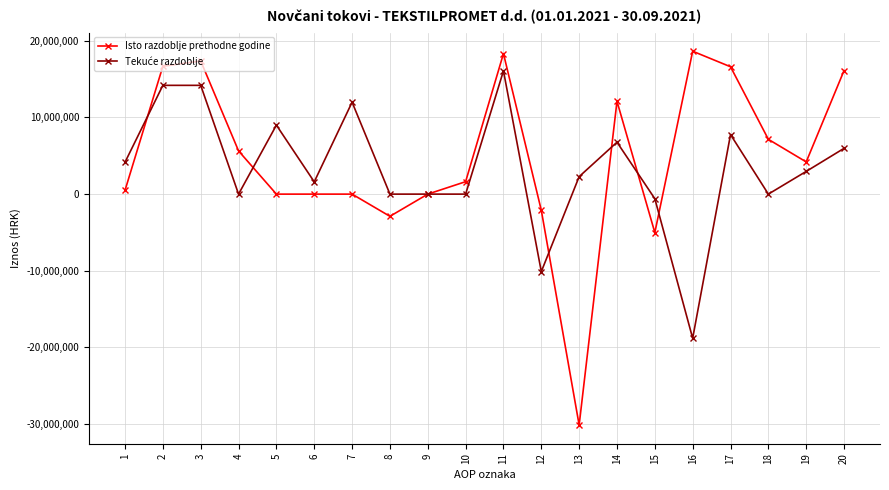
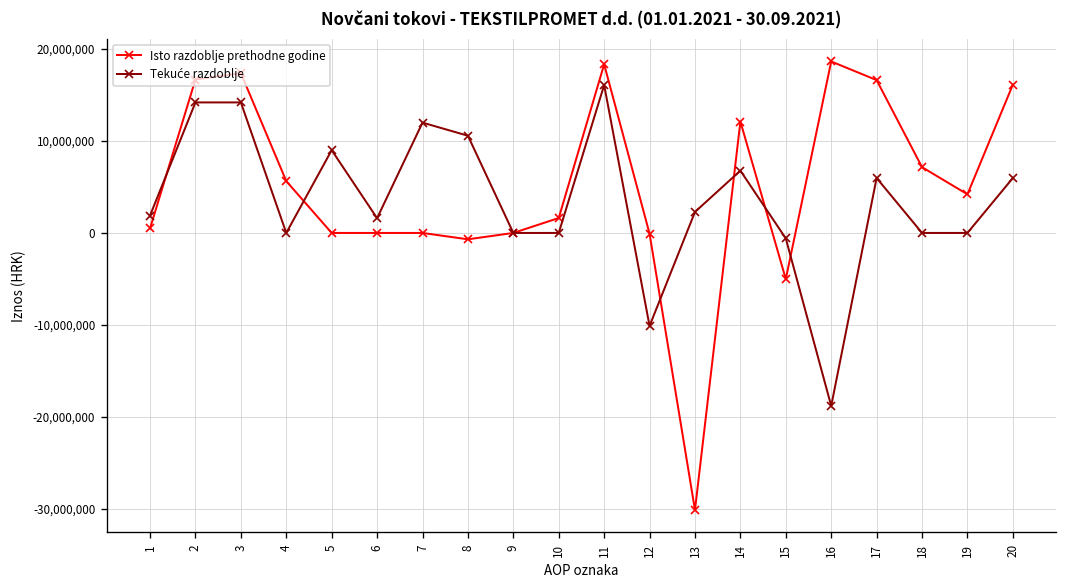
Tekuće razdoblje, 1: 4,000,000 -> 2,000,000
Isto razdoblje prethodne godine, 8: -3,000,000 -> -1,000,000
Tekuće razdoblje, 8: 0 -> 11,000,000
Isto razdoblje prethodne godine, 12: -2,000,000 -> 0
Tekuće razdoblje, 17: 8,000,000 -> 6,000,000
Tekuće razdoblje, 19: 3,000,000 -> 0
